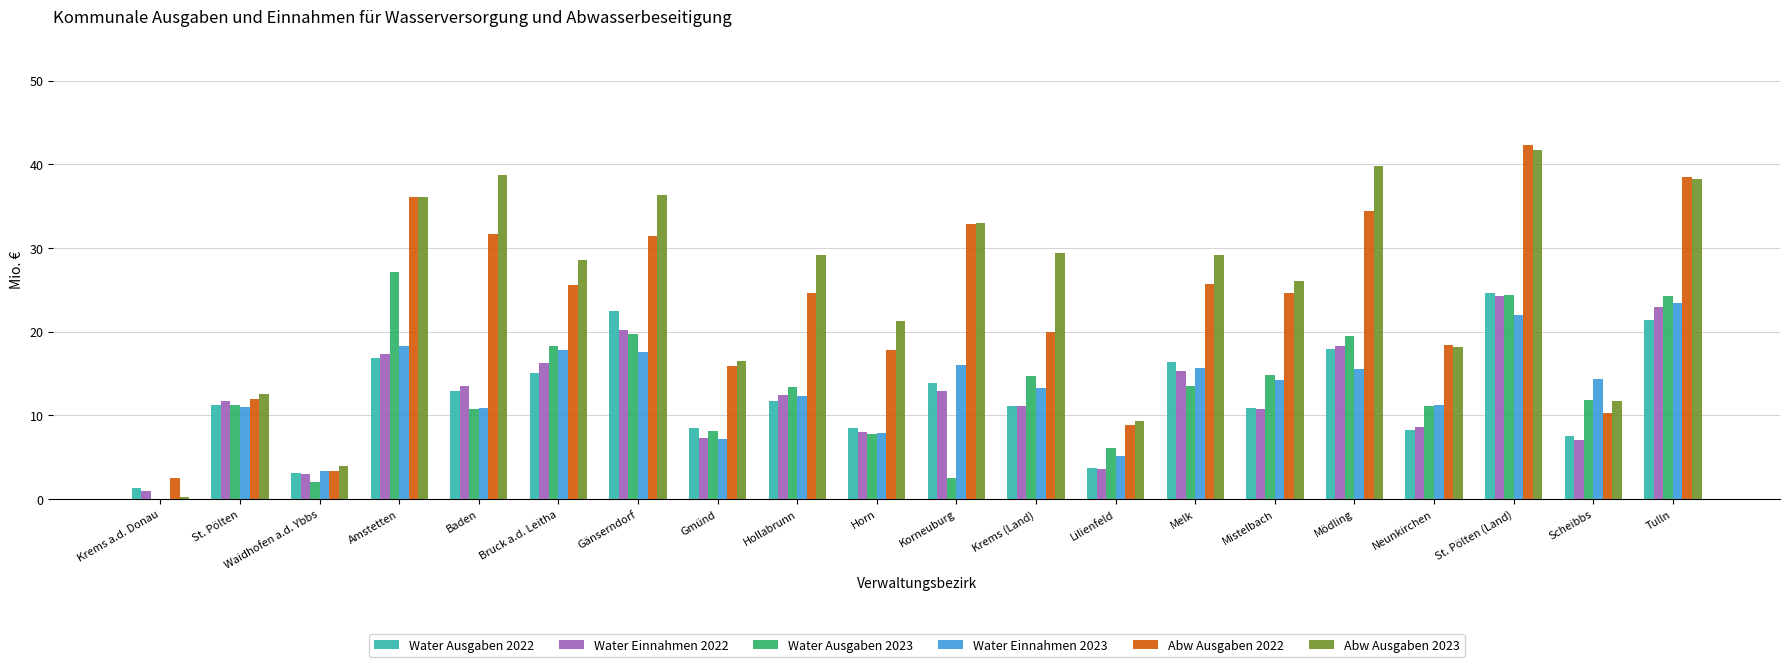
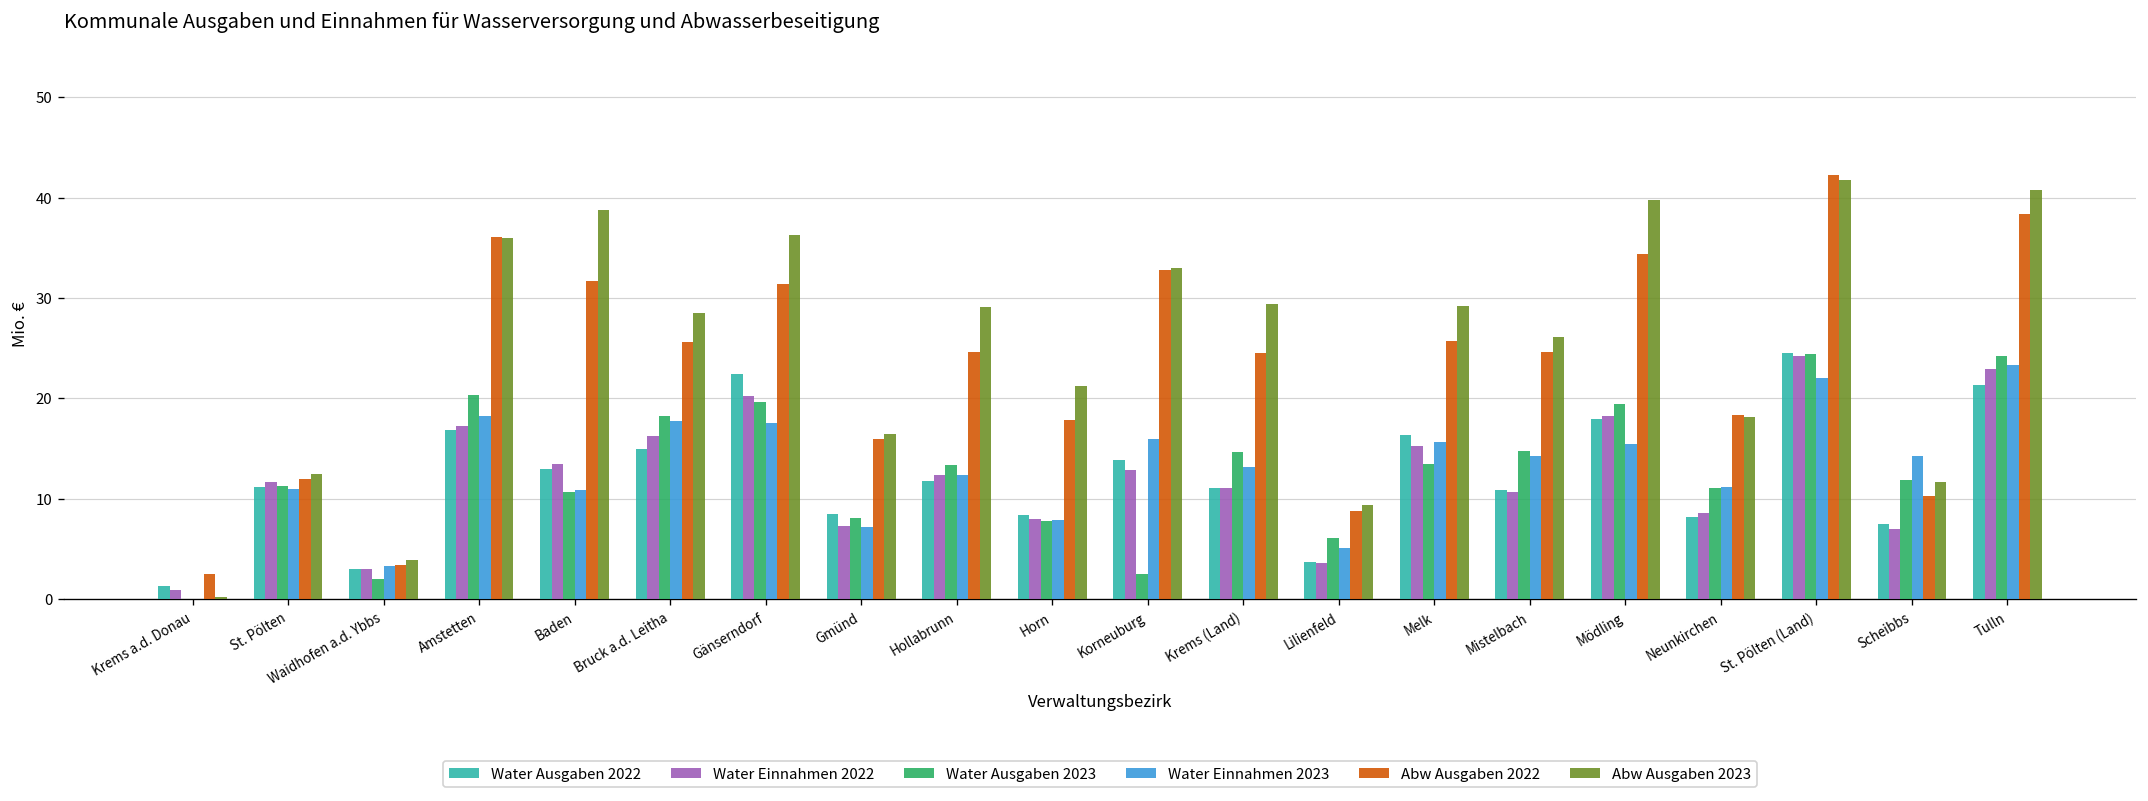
Water Ausgaben 2023, Amstetten: 27 -> 20
Abw Ausgaben 2022, Krems (Land): 20 -> 25
Abw Ausgaben 2023, Tulln: 38 -> 41
